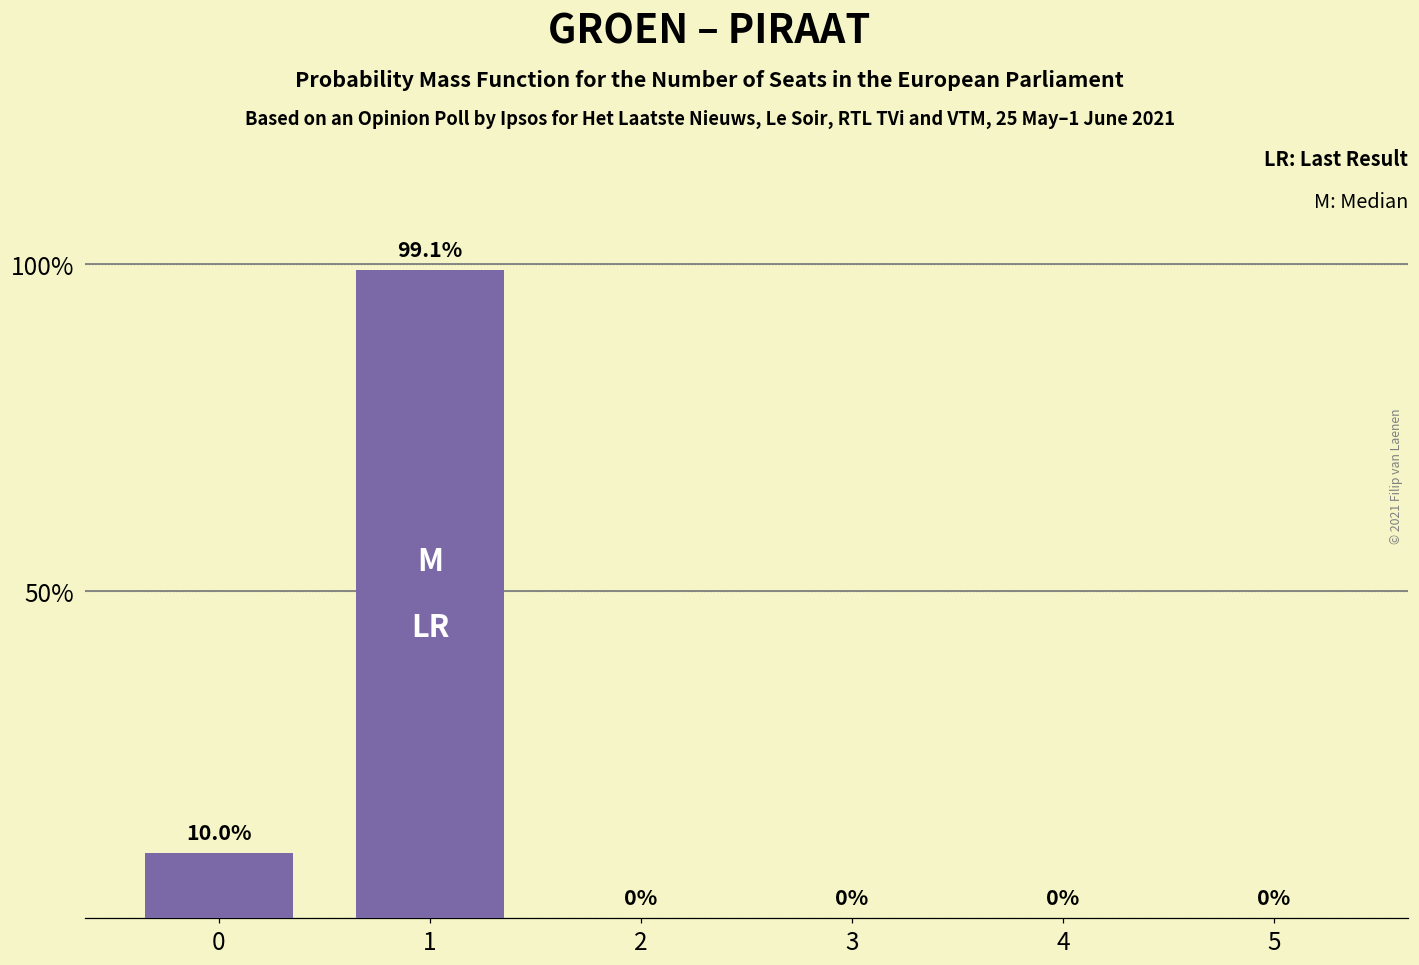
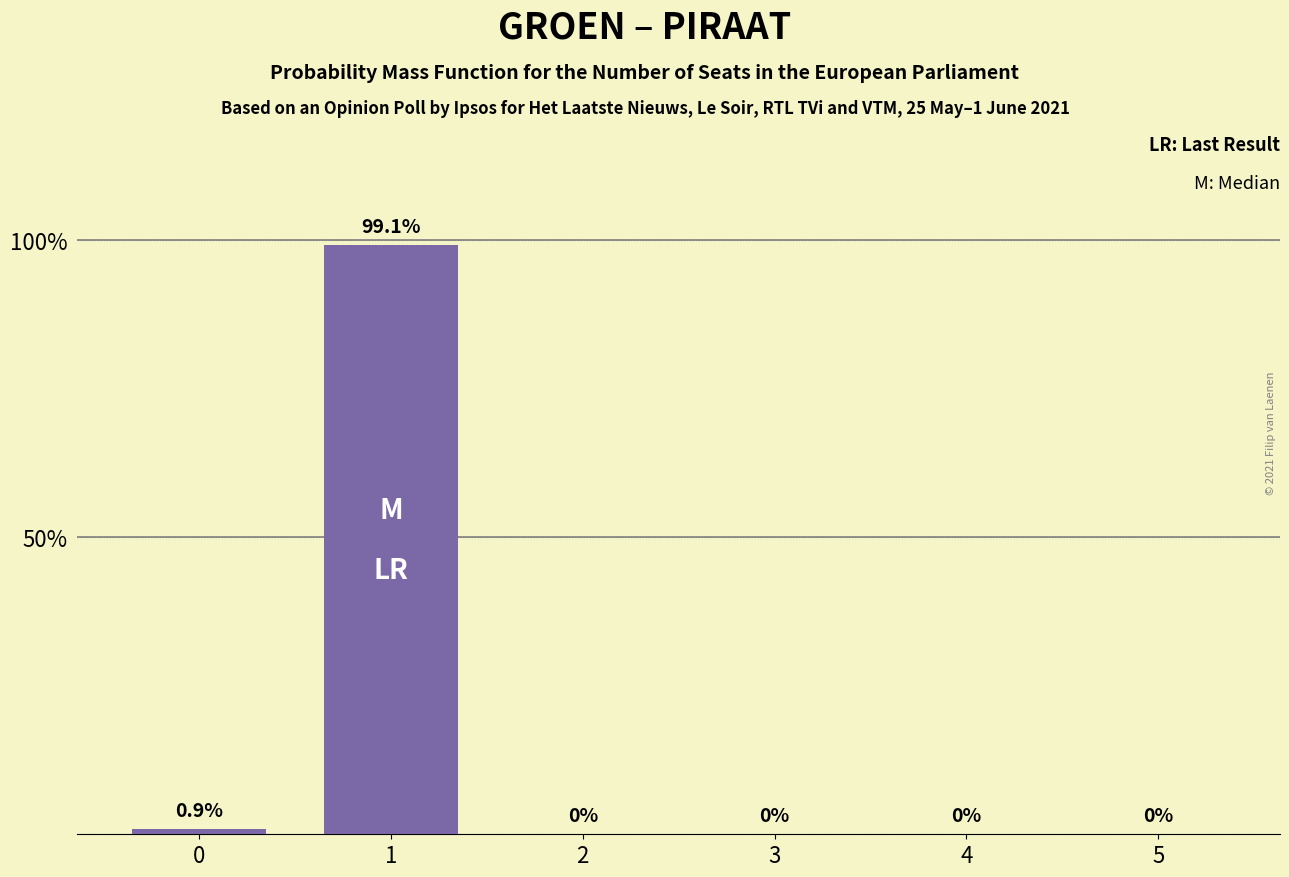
0: 10.0% -> 0.9%
